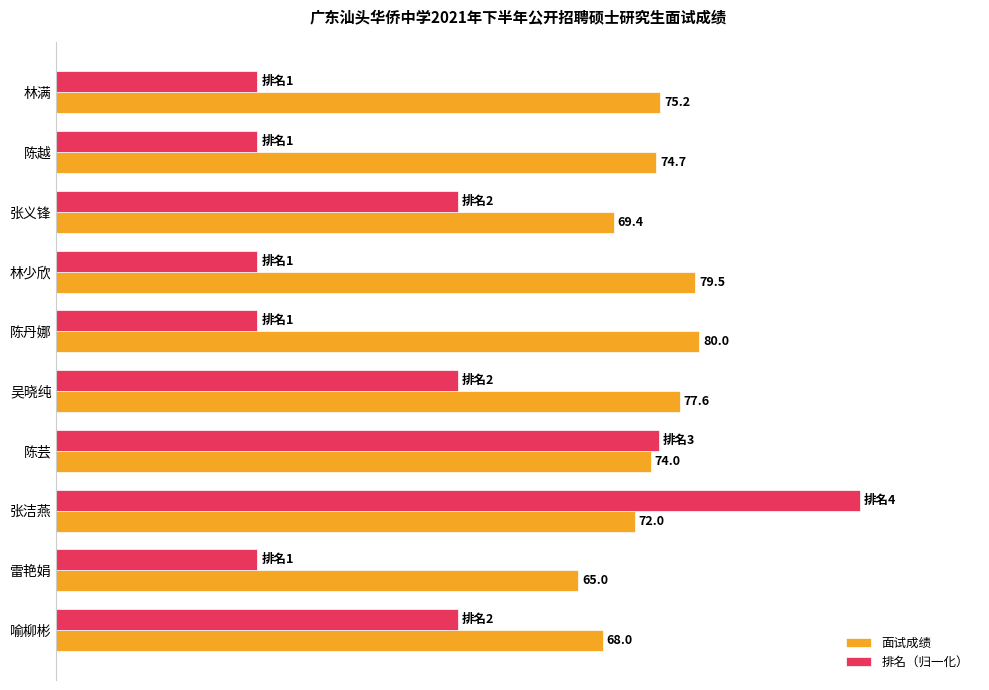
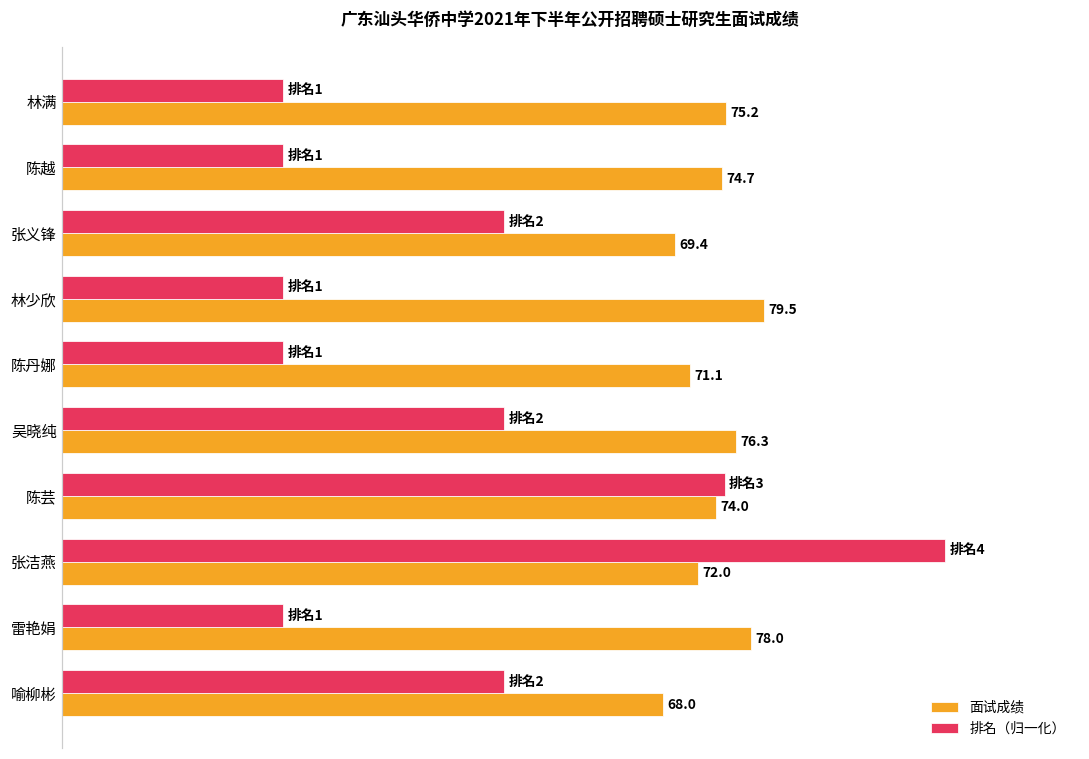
面试成绩, 陈丹娜: 80.0 -> 71.1
面试成绩, 吴晓纯: 77.6 -> 76.3
面试成绩, 雷艳娟: 65.0 -> 78.0
